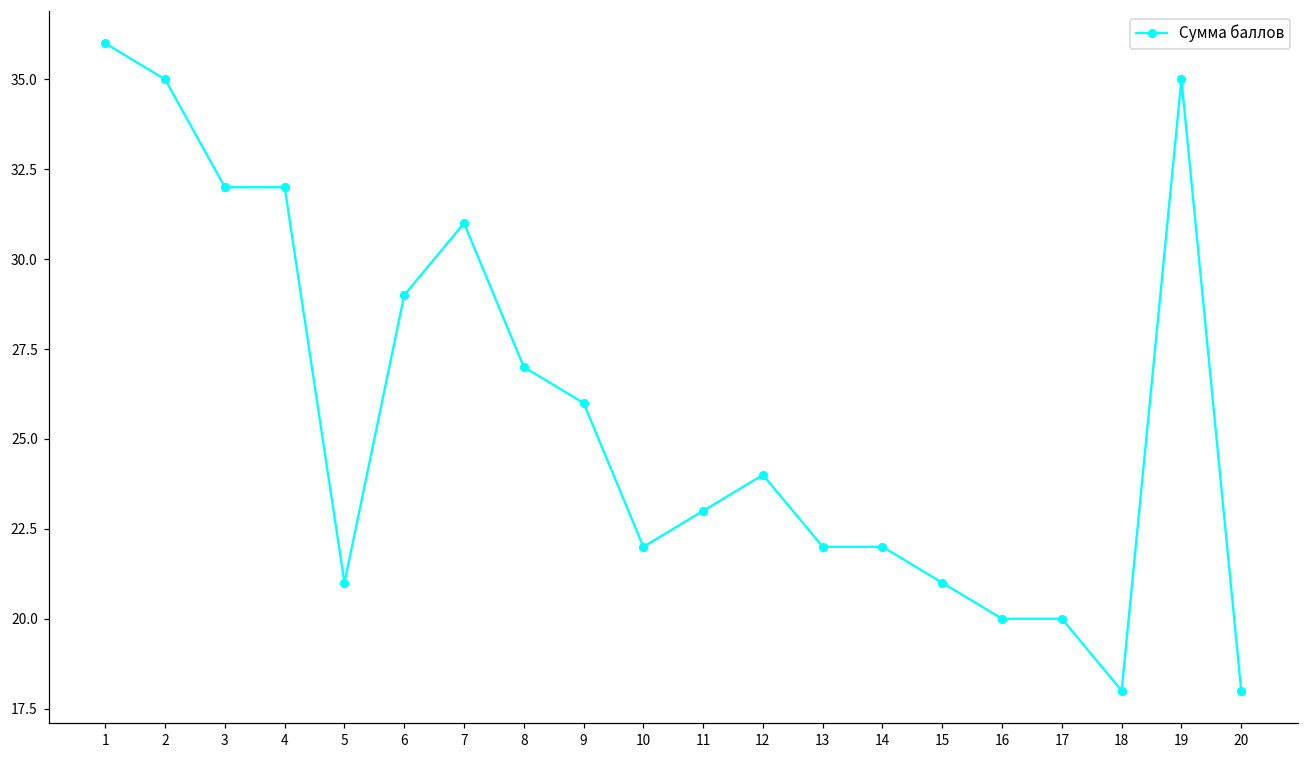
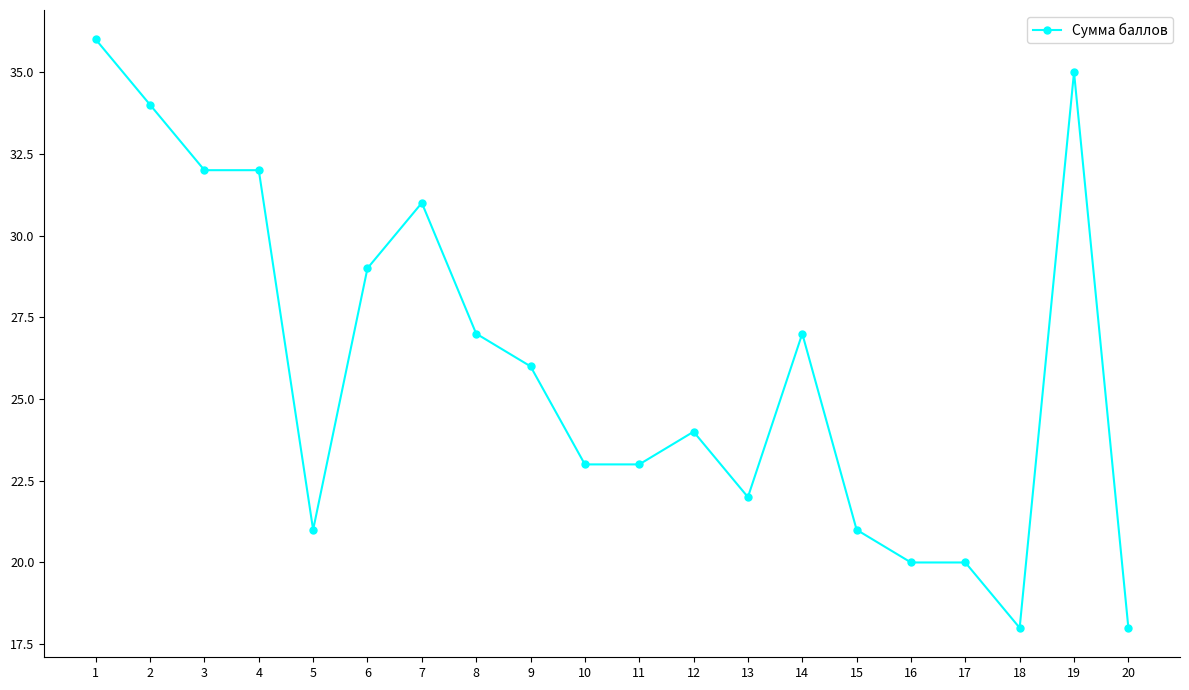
2: 35 -> 34
10: 22 -> 23
14: 22 -> 27
